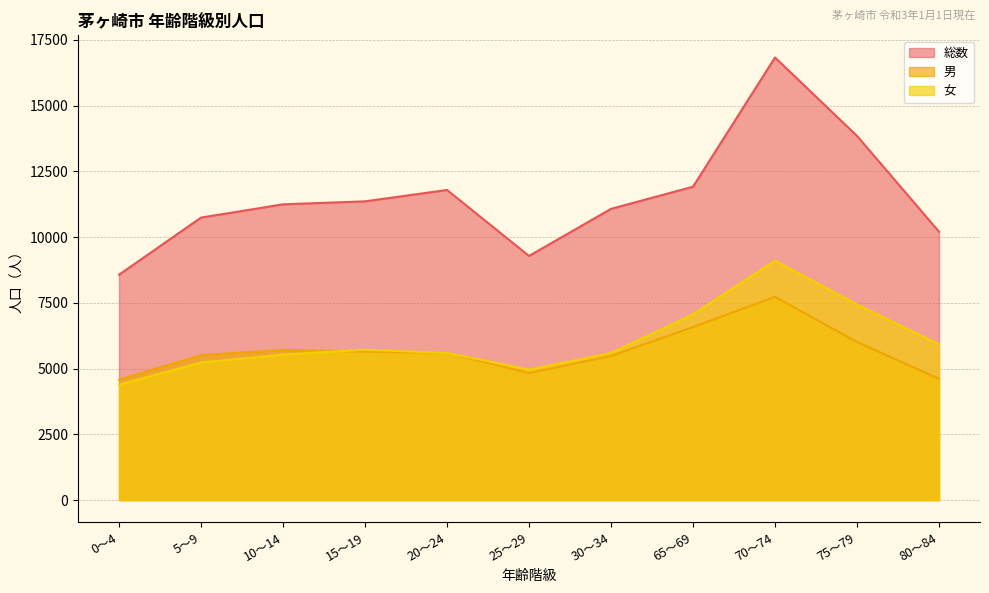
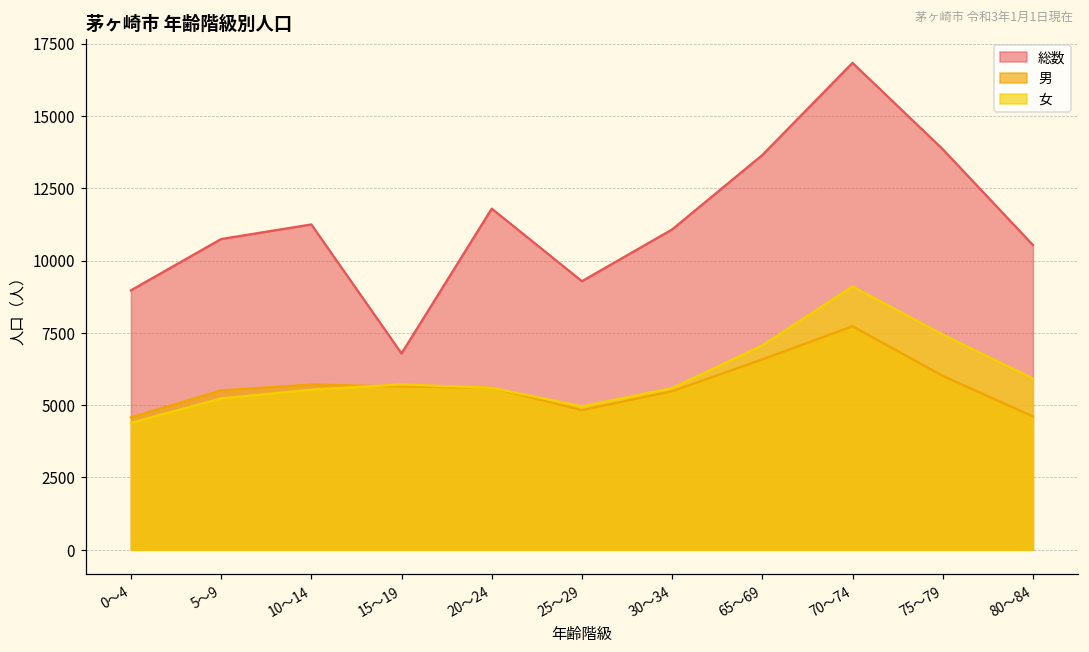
総数, 0～4: 8600 -> 9000
総数, 15～19: 11400 -> 6800
総数, 65～69: 11900 -> 13600
総数, 80～84: 10200 -> 10500
